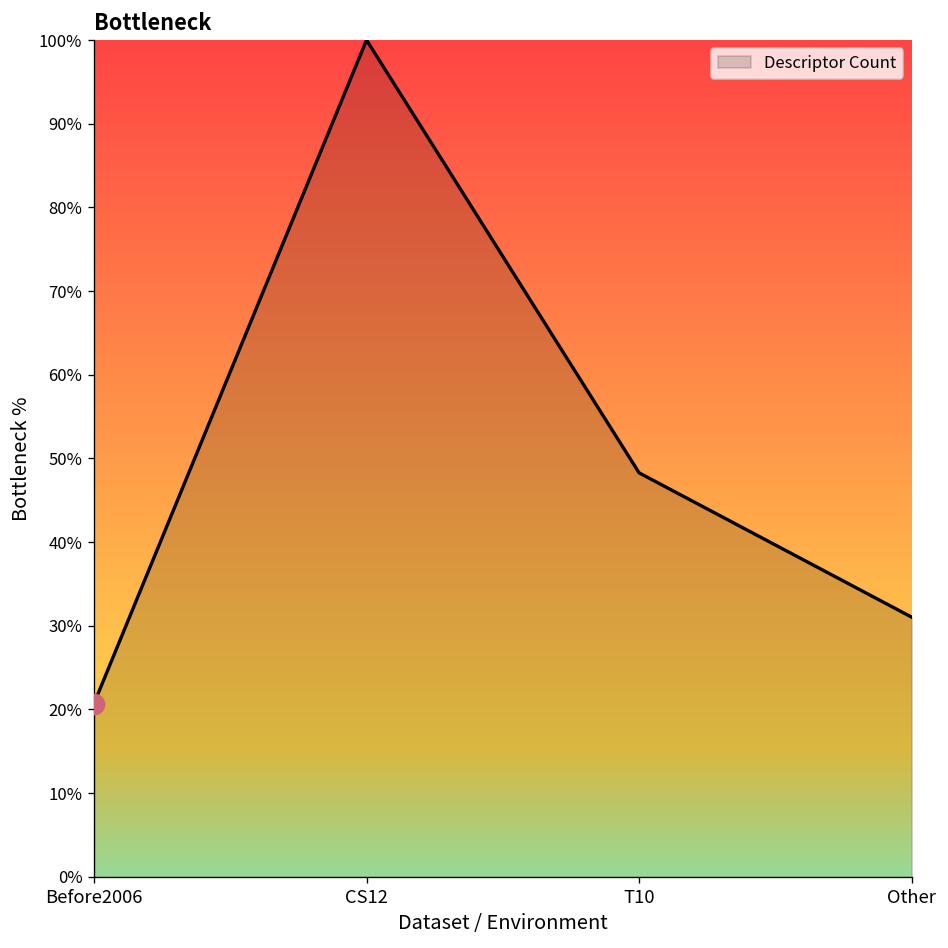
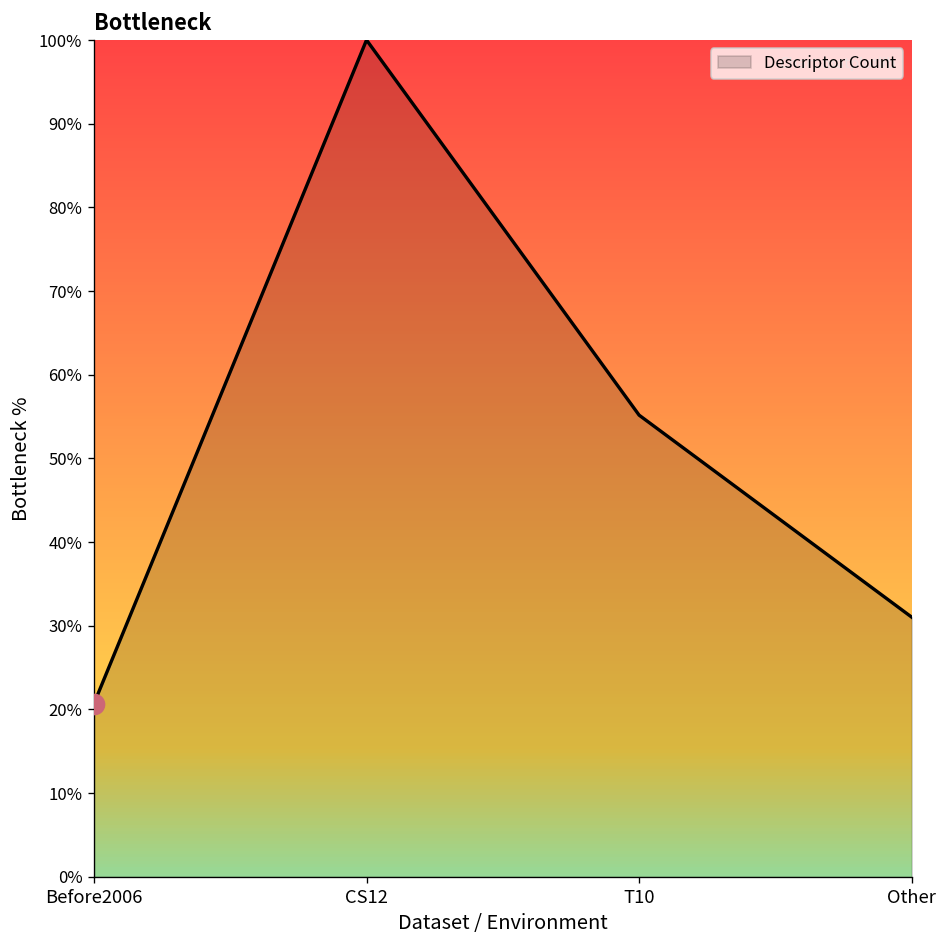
Descriptor Count, T10: 48% -> 55%
